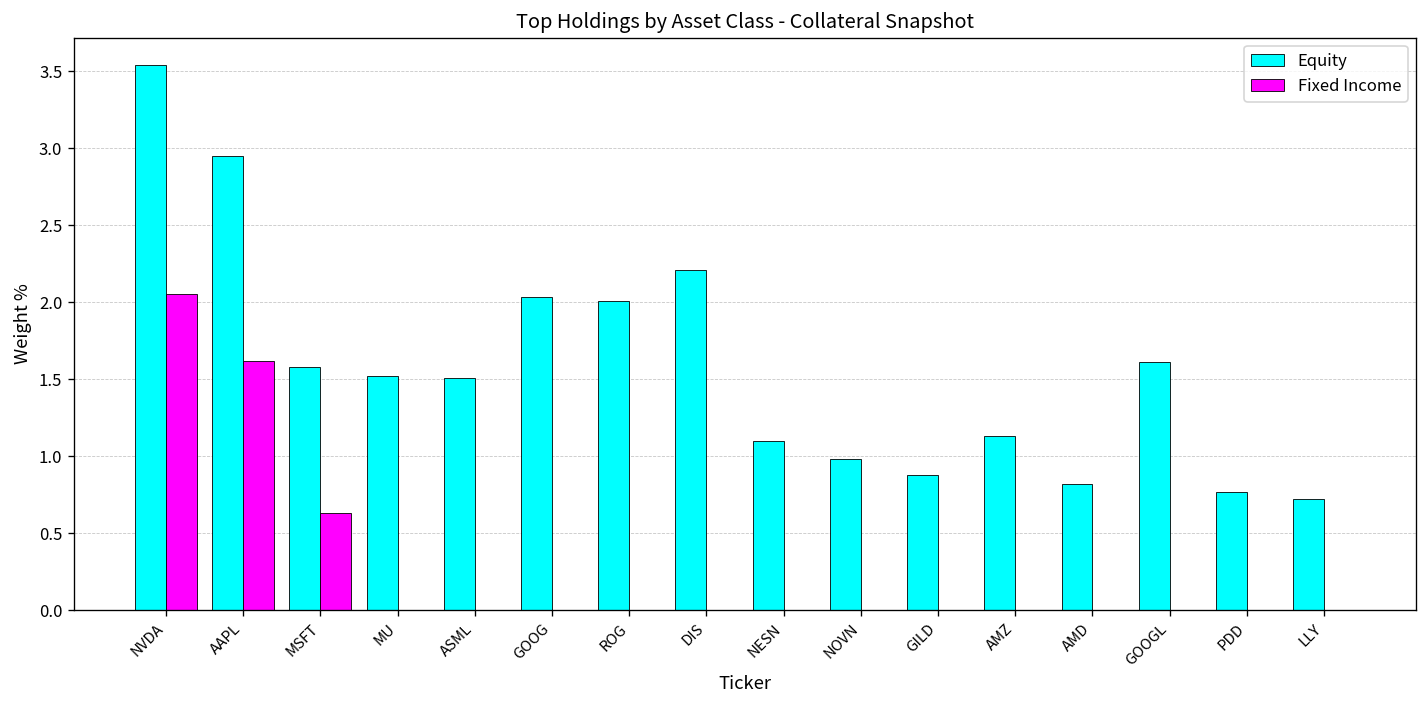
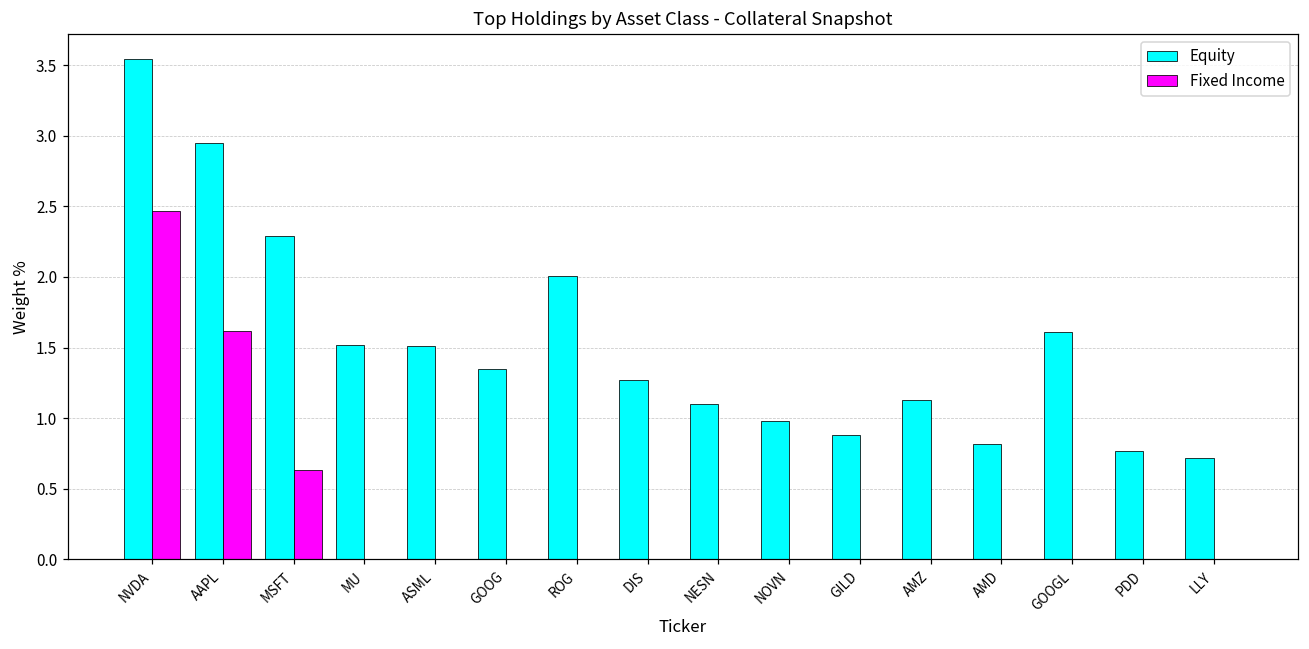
Fixed Income, NVDA: 2.05 -> 2.47
Equity, MSFT: 1.58 -> 2.29
Equity, GOOG: 2.03 -> 1.35
Equity, DIS: 2.21 -> 1.27
